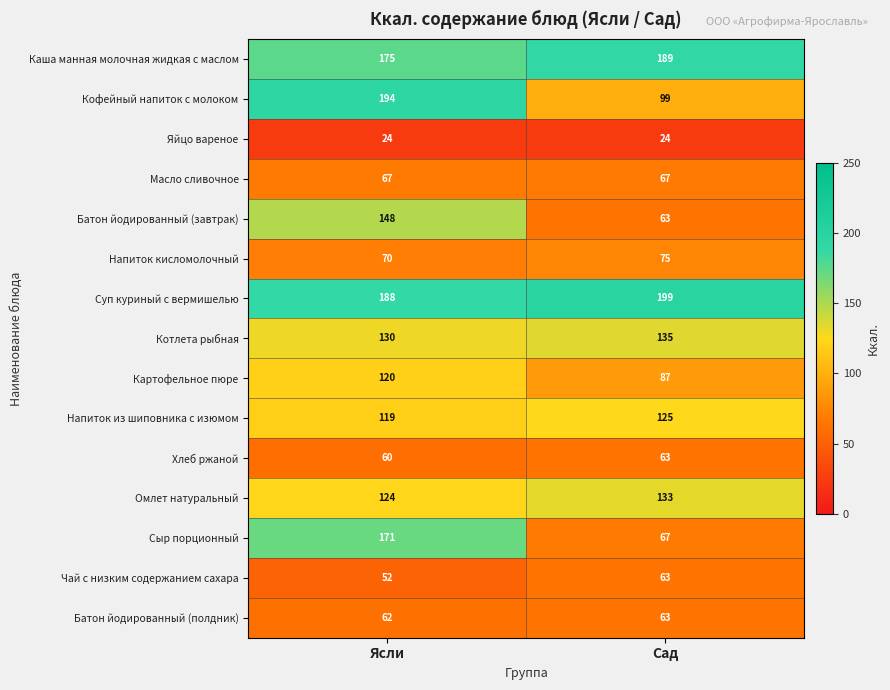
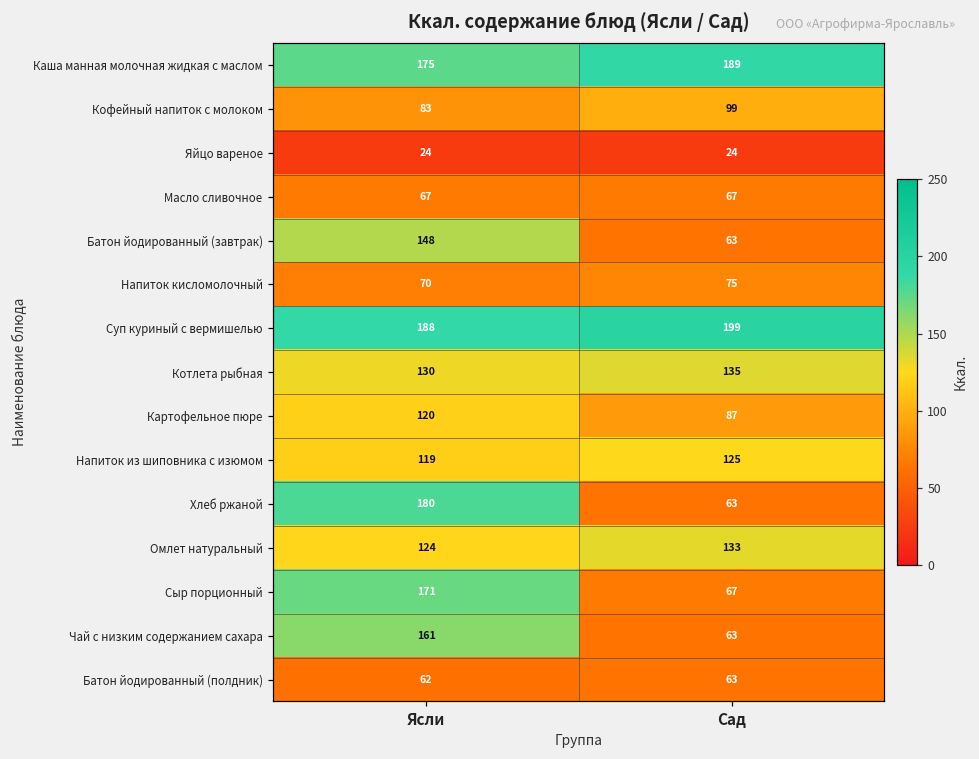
Кофейный напиток с молоком, Ясли: 194 -> 83
Хлеб ржаной, Ясли: 60 -> 180
Чай с низким содержанием сахара, Ясли: 52 -> 161
